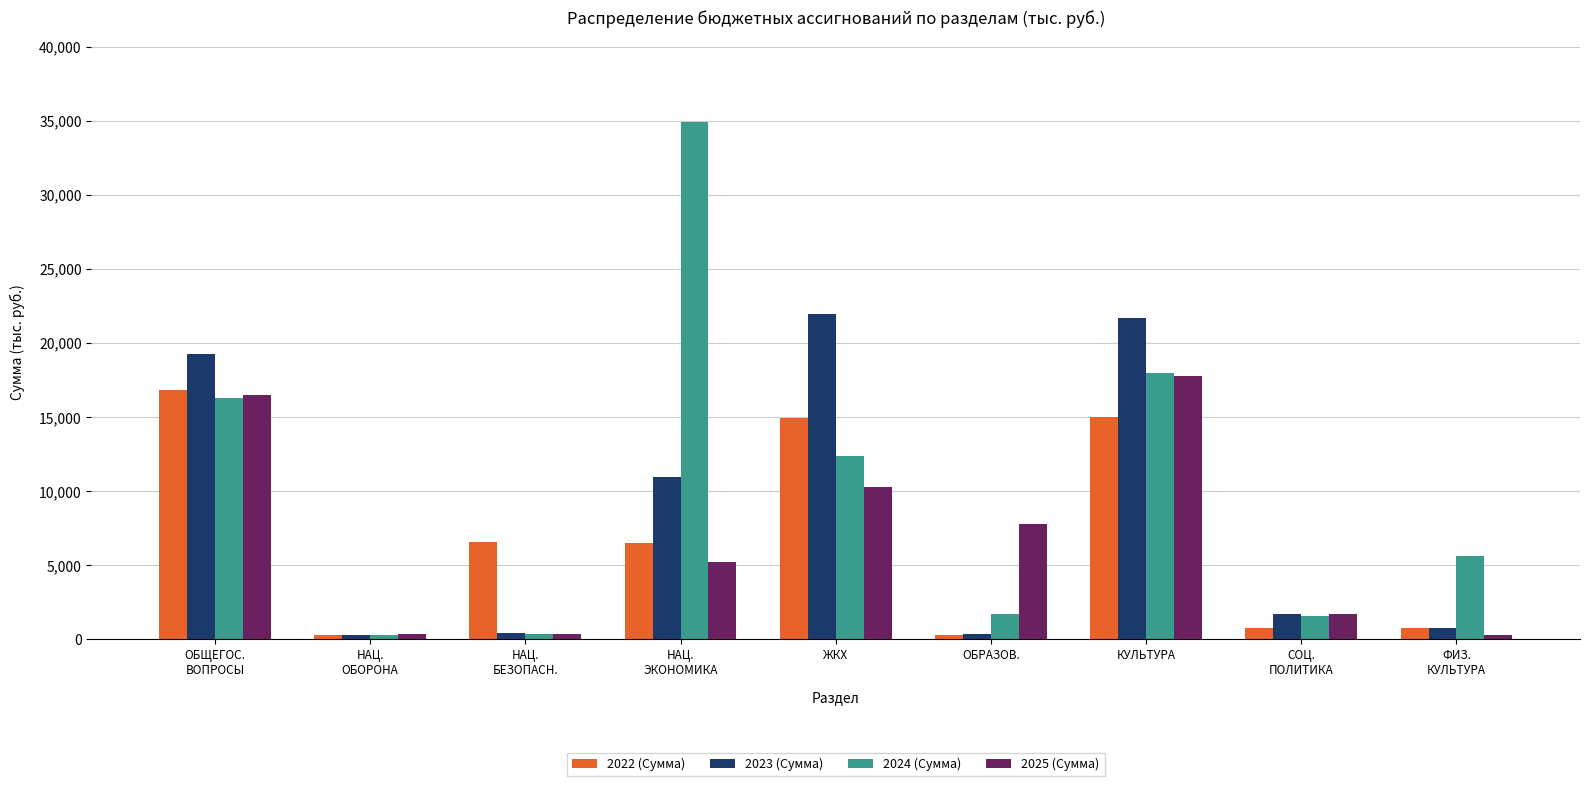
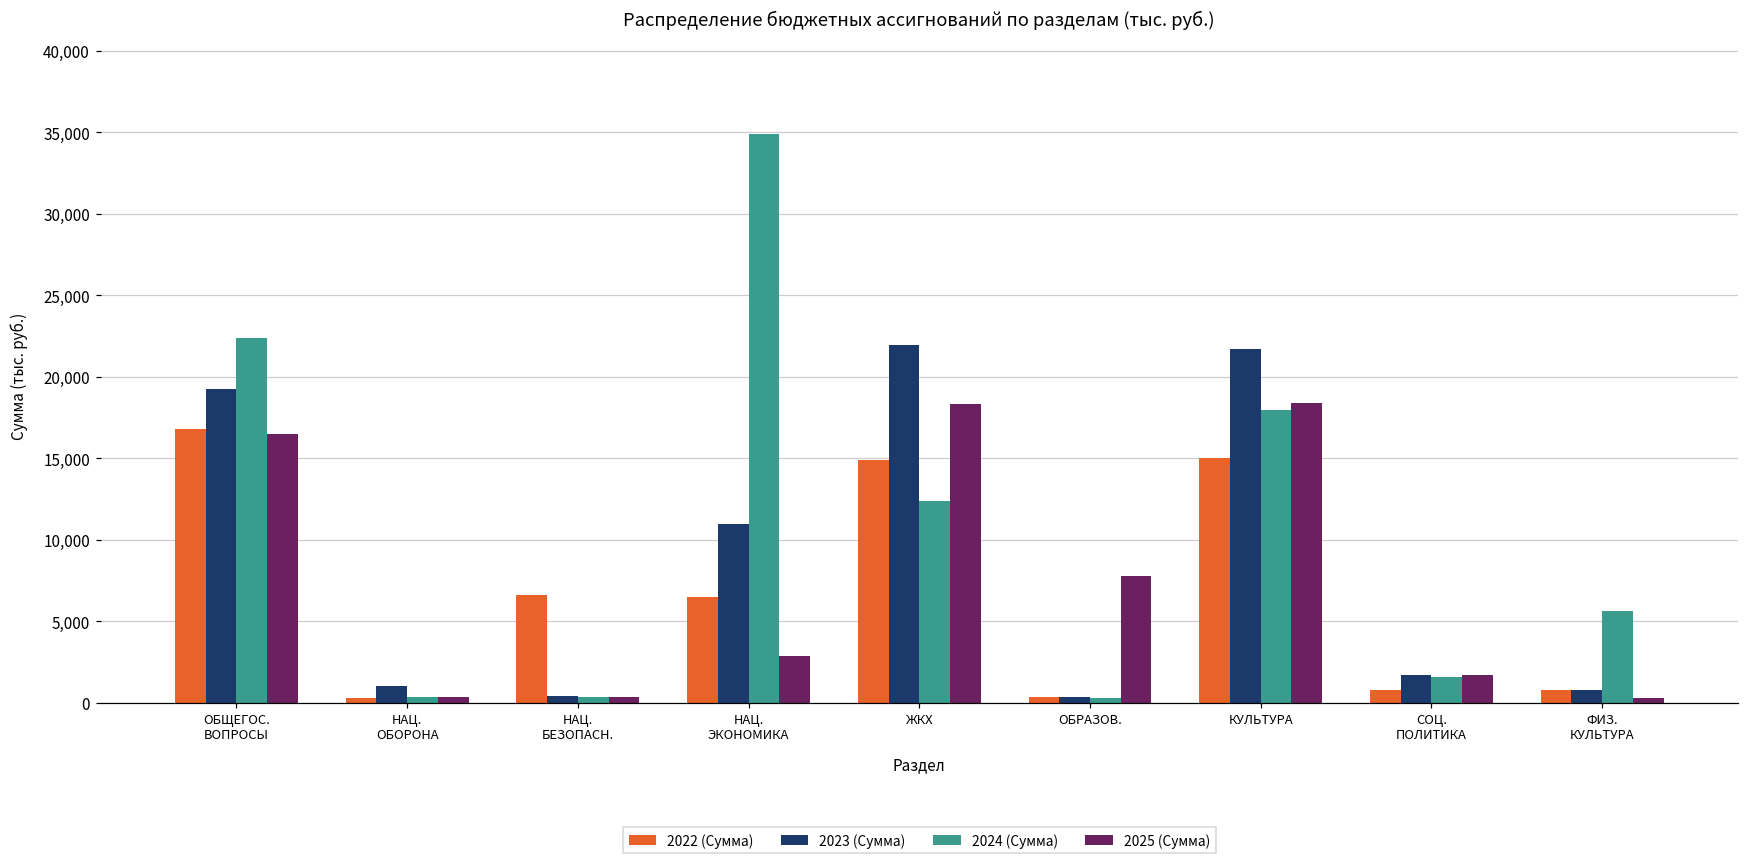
2024 (Сумма), ОБЩЕГОС. ВОПРОСЫ: 16,300 -> 22,400
2023 (Сумма), НАЦ. ОБОРОНА: 300 -> 1,100
2025 (Сумма), НАЦ. ЭКОНОМИКА: 5,200 -> 2,800
2025 (Сумма), ЖКХ: 10,300 -> 18,300
2024 (Сумма), ОБРАЗОВ.: 1,700 -> 300
2025 (Сумма), КУЛЬТУРА: 17,800 -> 18,400
